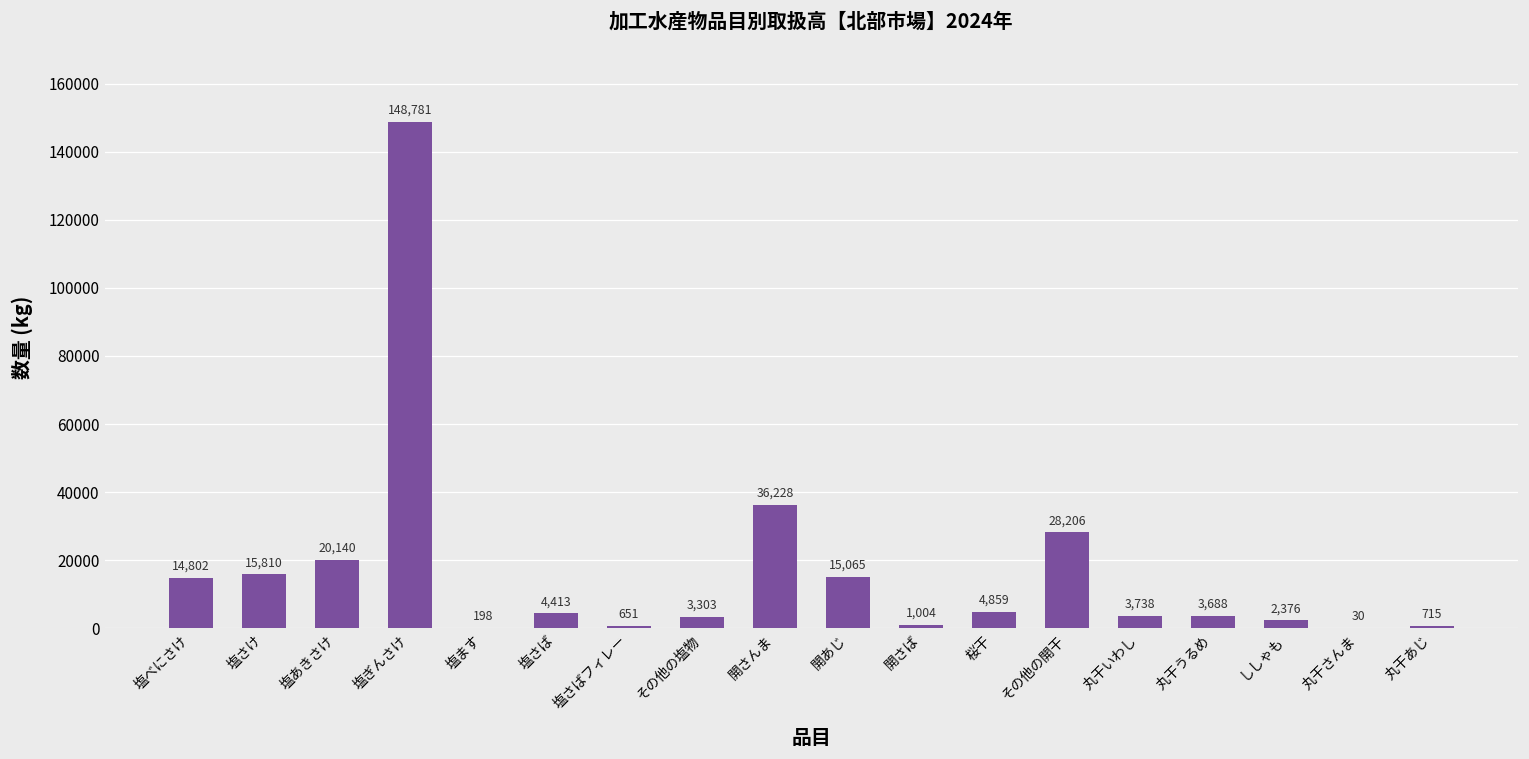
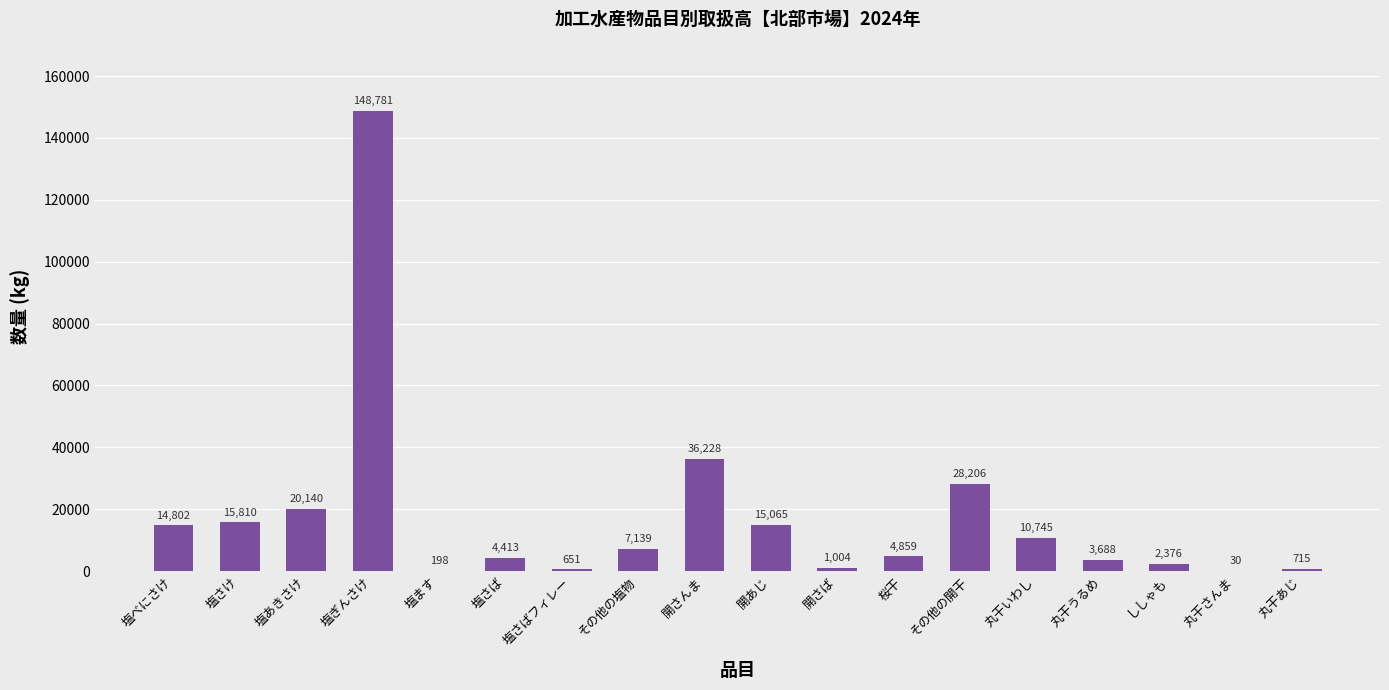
その他の塩物: 3,303 -> 7,139
丸干いわし: 3,738 -> 10,745
